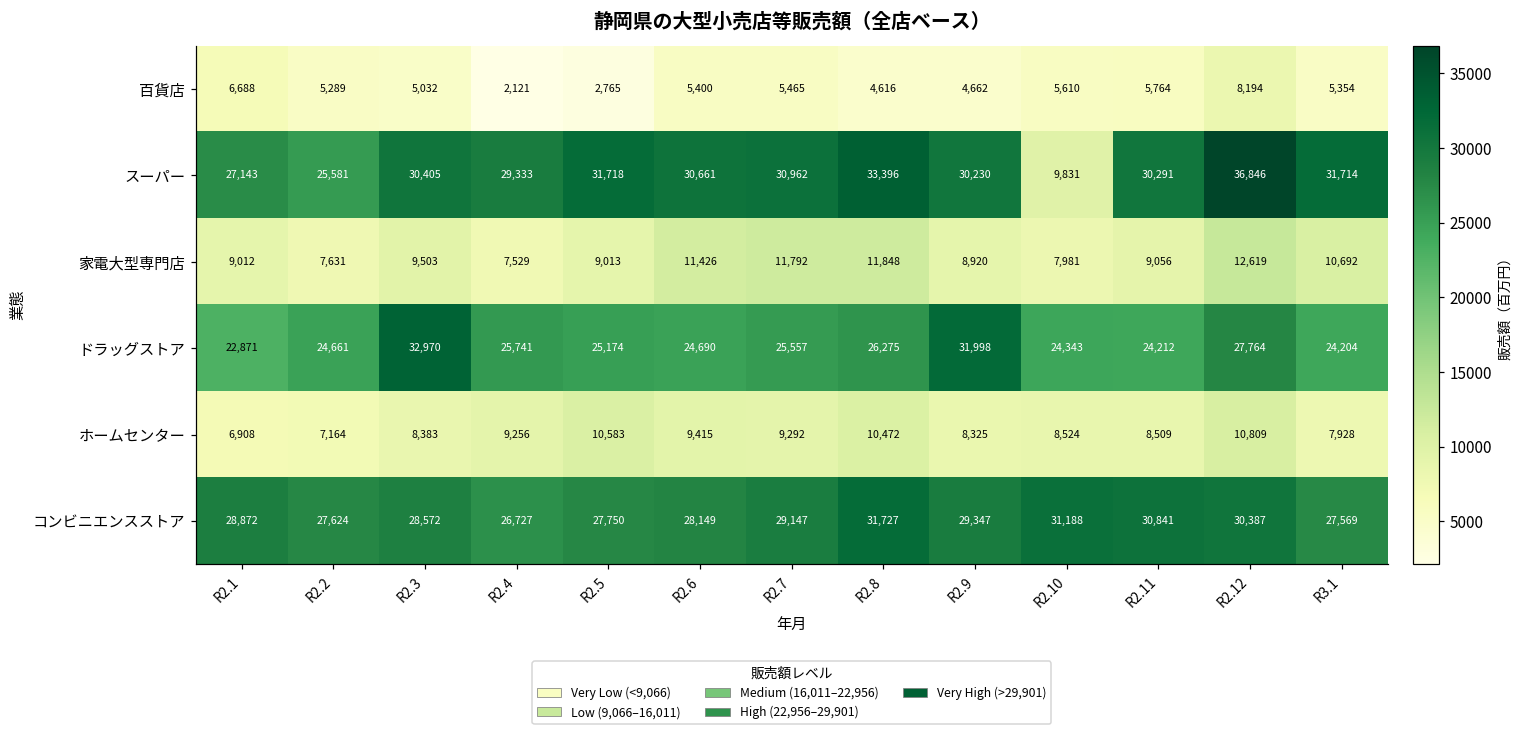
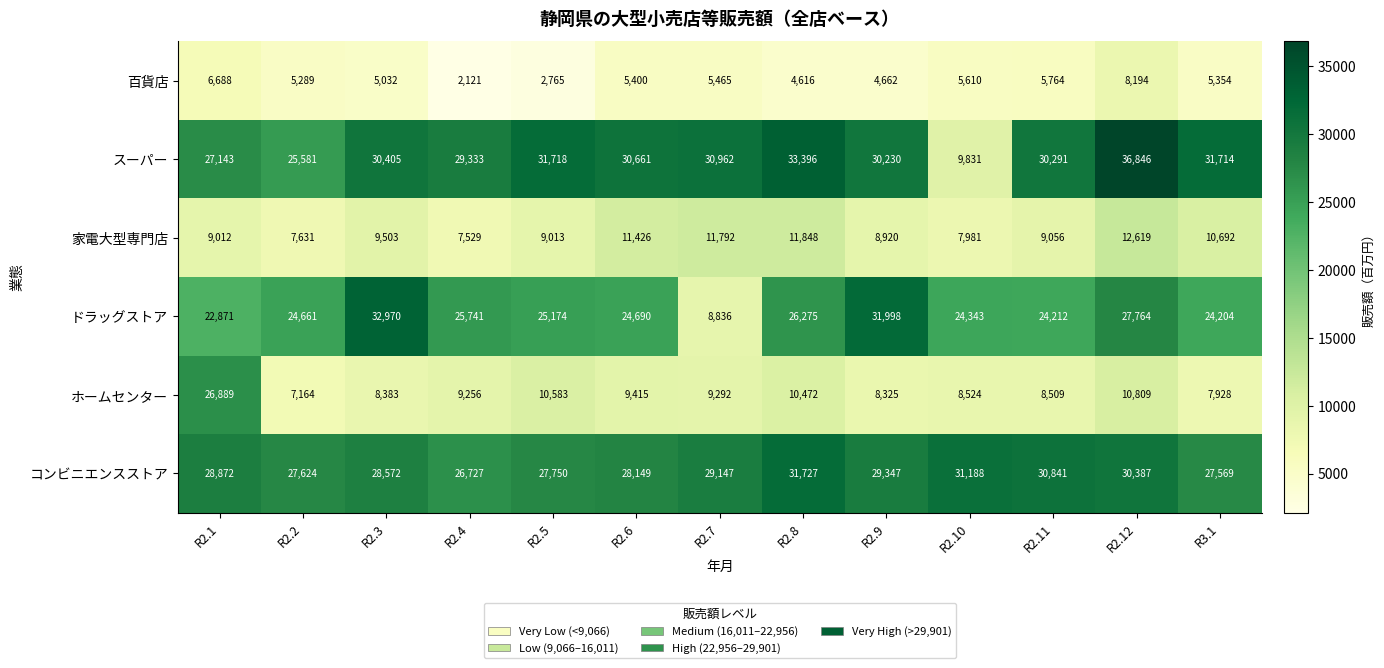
ドラッグストア, R2.7: 25,557 -> 8,836
ホームセンター, R2.1: 6,908 -> 26,889
